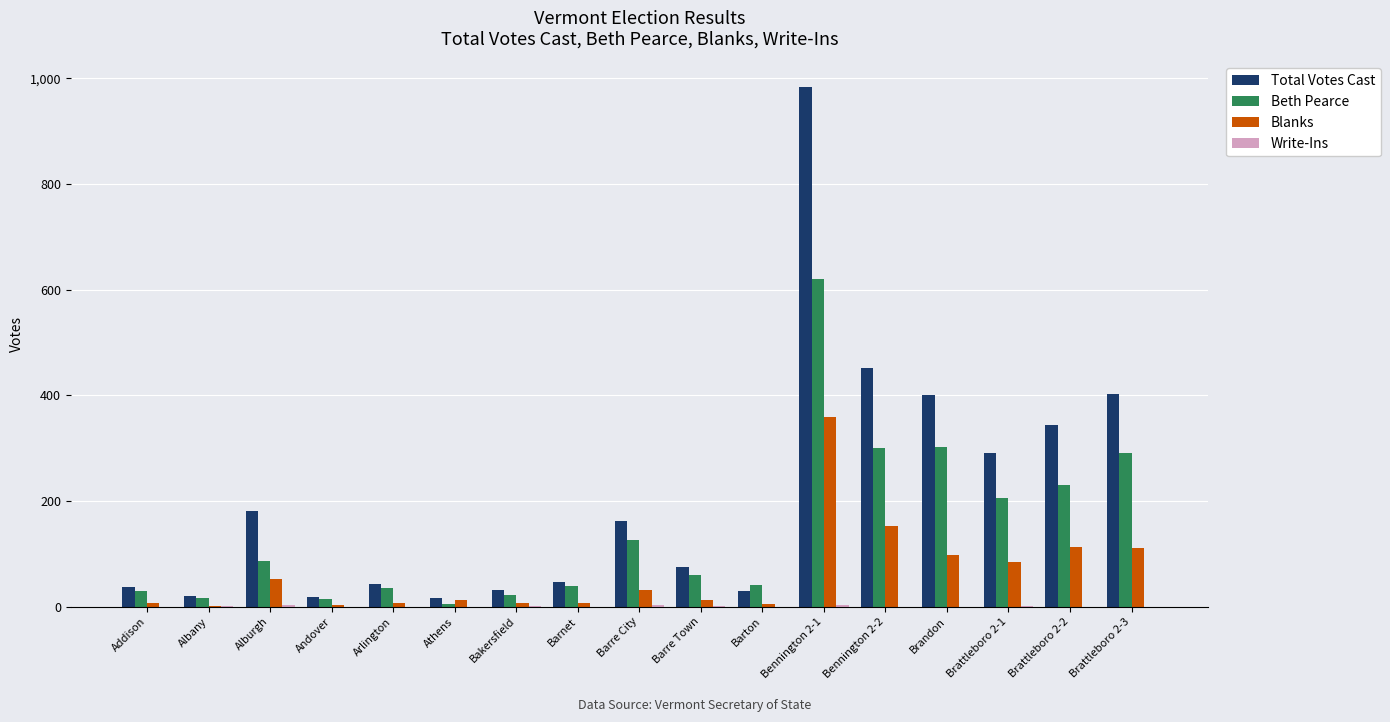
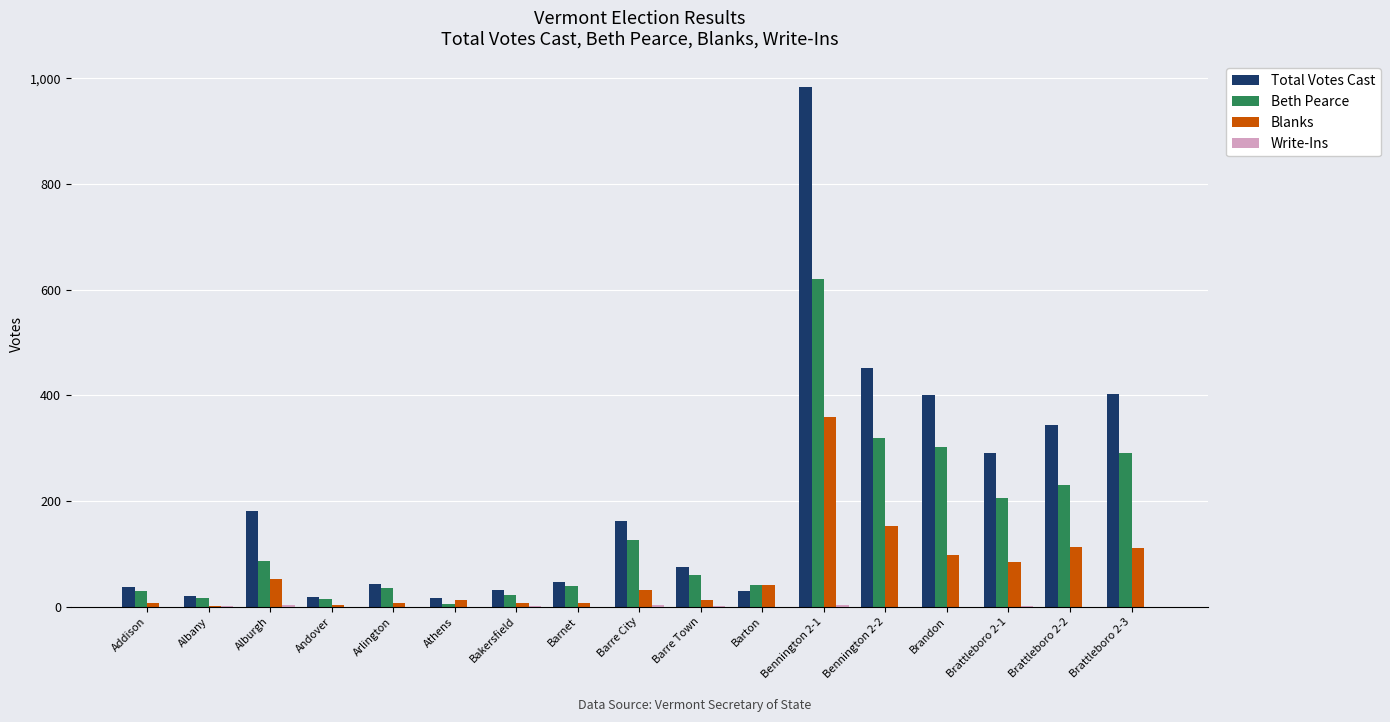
Blanks, Barton: 10 -> 40
Beth Pearce, Bennington 2-2: 300 -> 320
